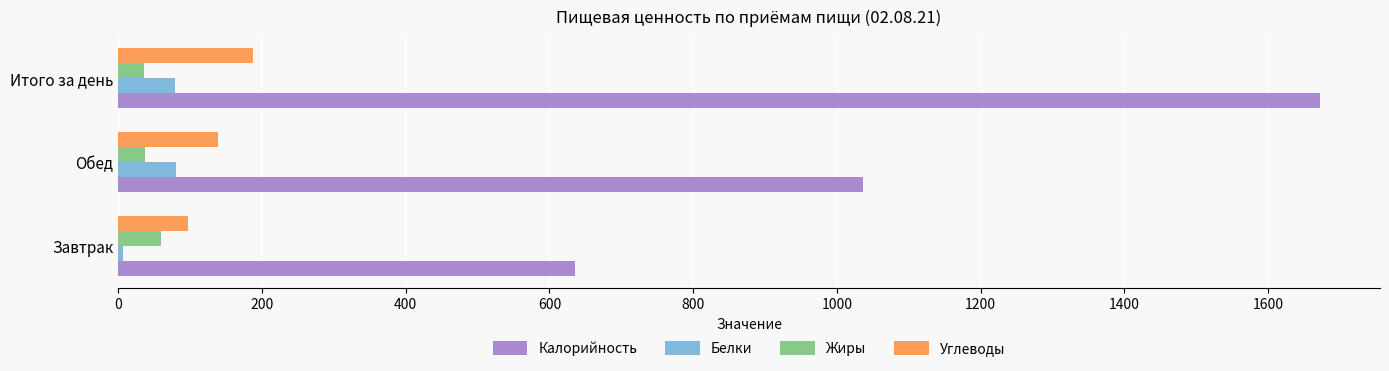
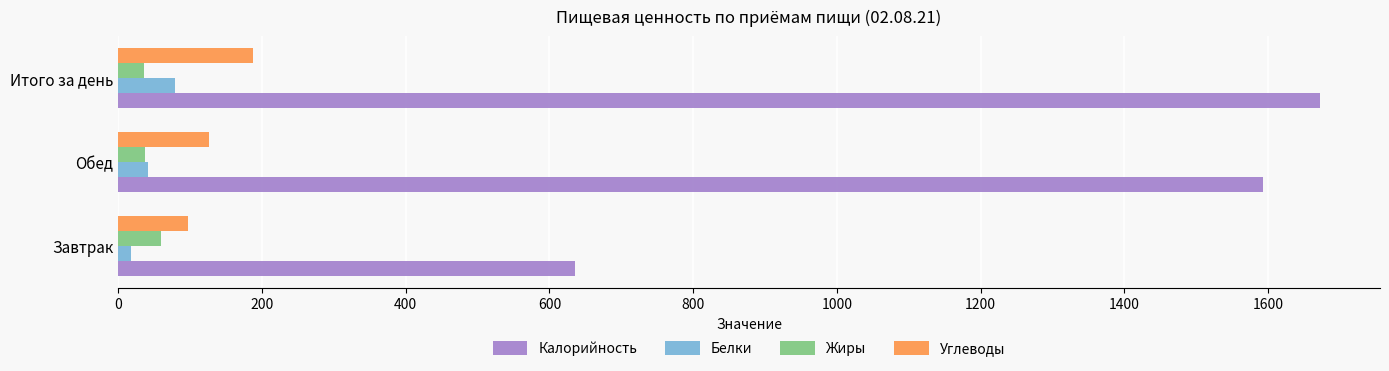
Углеводы, Обед: 140 -> 130
Белки, Обед: 80 -> 40
Калорийность, Обед: 1040 -> 1590
Белки, Завтрак: 10 -> 20
